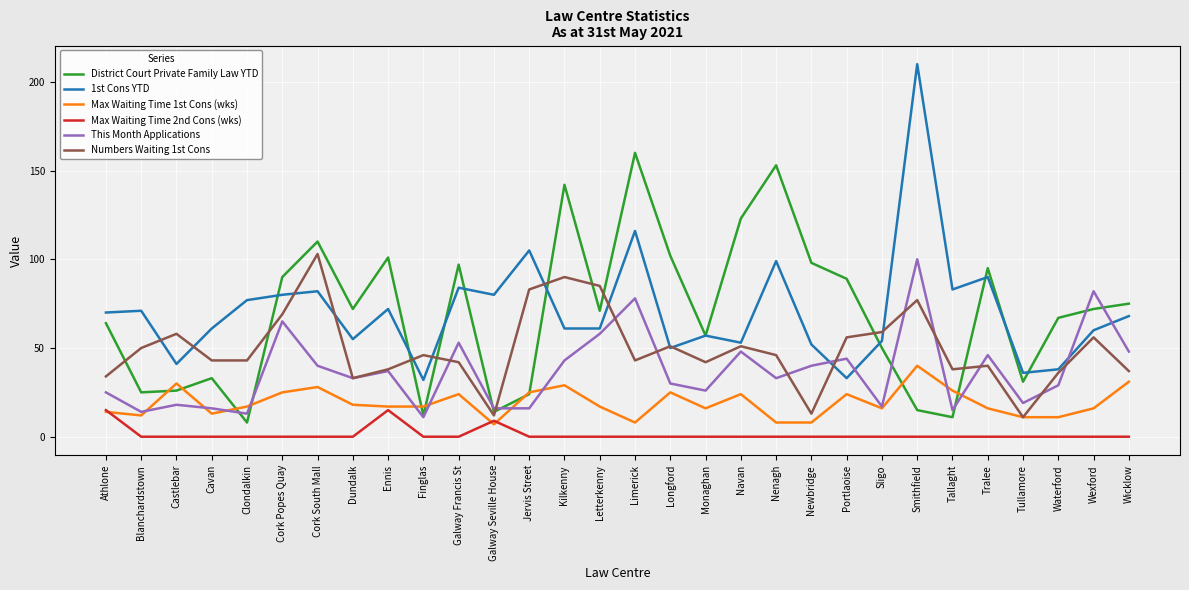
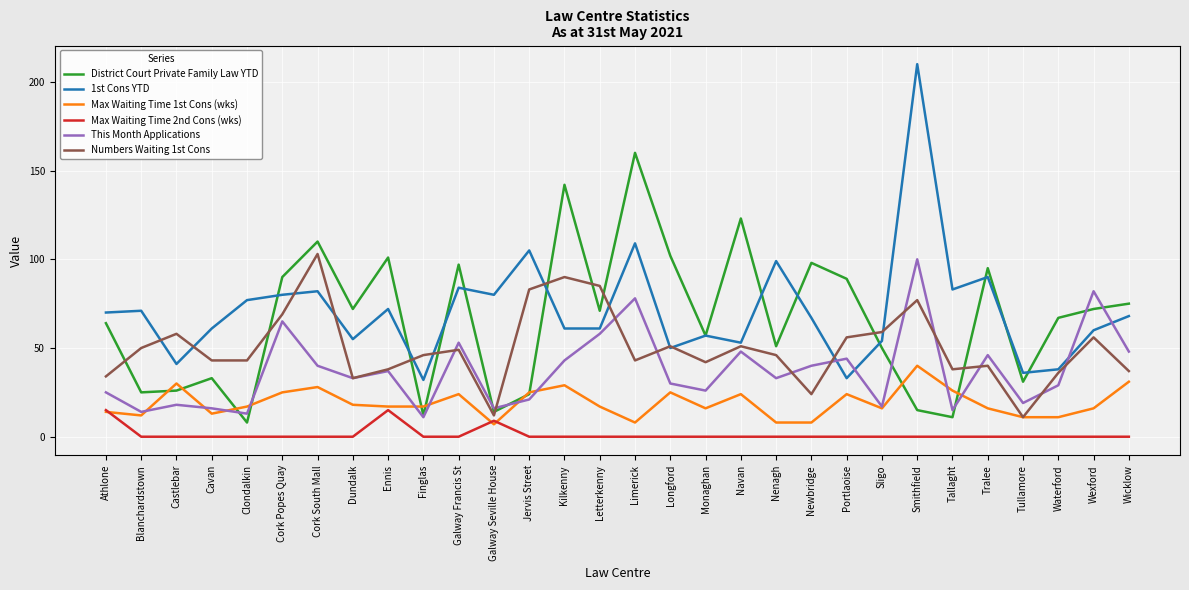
Numbers Waiting 1st Cons, Galway Francis St: 42 -> 49
This Month Applications, Jervis Street: 16 -> 21
1st Cons YTD, Limerick: 116 -> 109
District Court Private Family Law YTD, Nenagh: 153 -> 51
1st Cons YTD, Newbridge: 52 -> 67
Numbers Waiting 1st Cons, Newbridge: 13 -> 24
